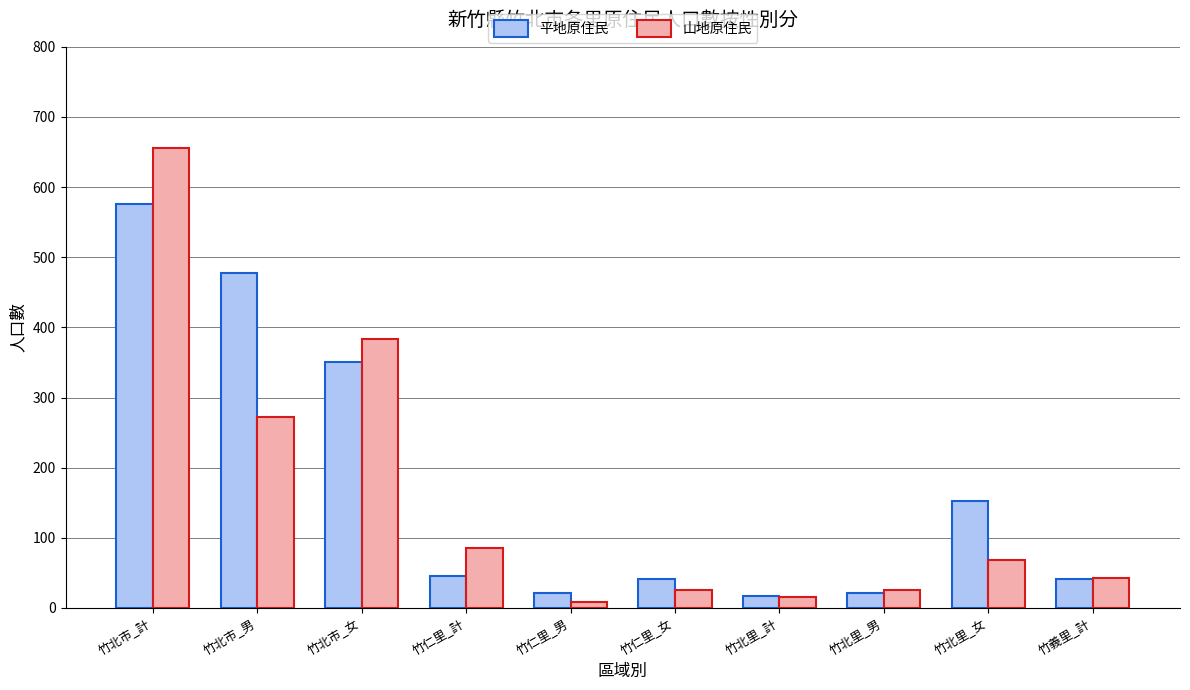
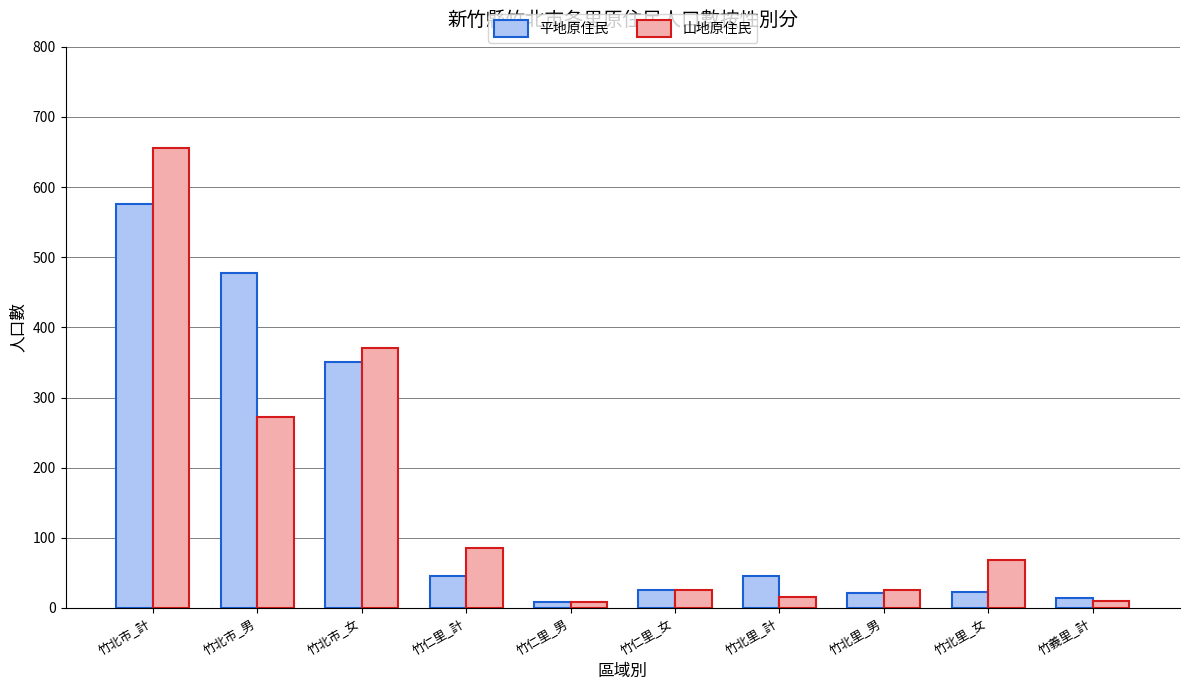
山地原住民, 竹北市_女: 380 -> 370
平地原住民, 竹仁里_男: 20 -> 10
平地原住民, 竹仁里_女: 40 -> 30
平地原住民, 竹北里_計: 20 -> 50
平地原住民, 竹北里_女: 150 -> 20
平地原住民, 竹義里_計: 40 -> 10
山地原住民, 竹義里_計: 40 -> 10
